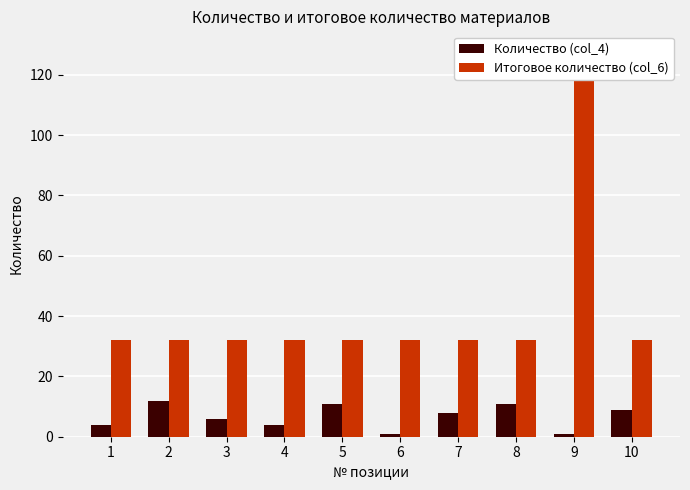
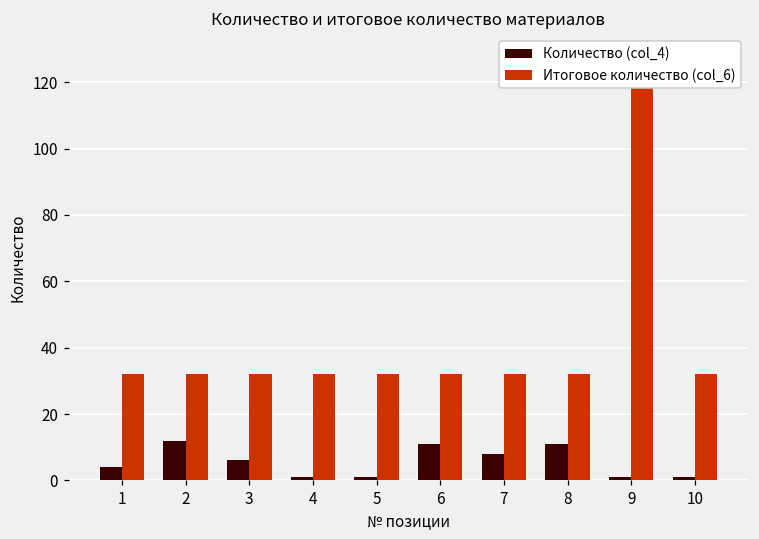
Количество (col_4), 4: 4 -> 1
Количество (col_4), 5: 11 -> 1
Количество (col_4), 6: 1 -> 11
Количество (col_4), 10: 9 -> 1
